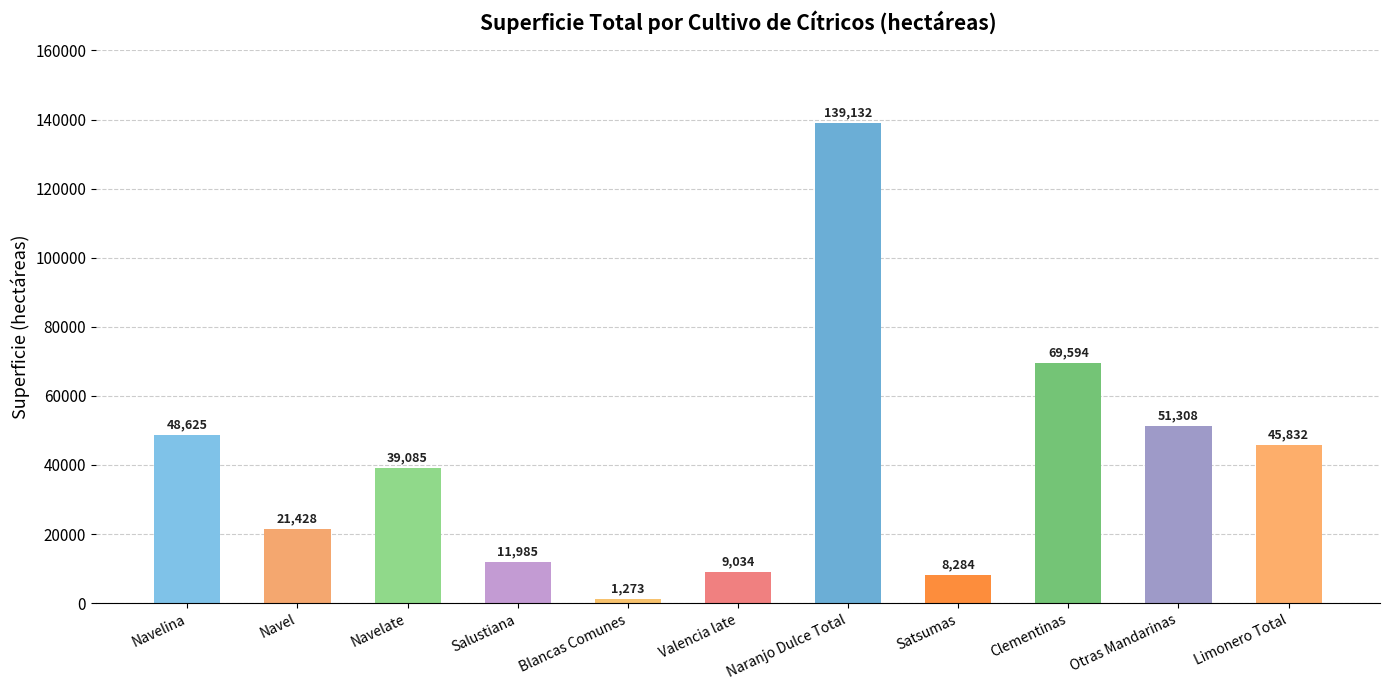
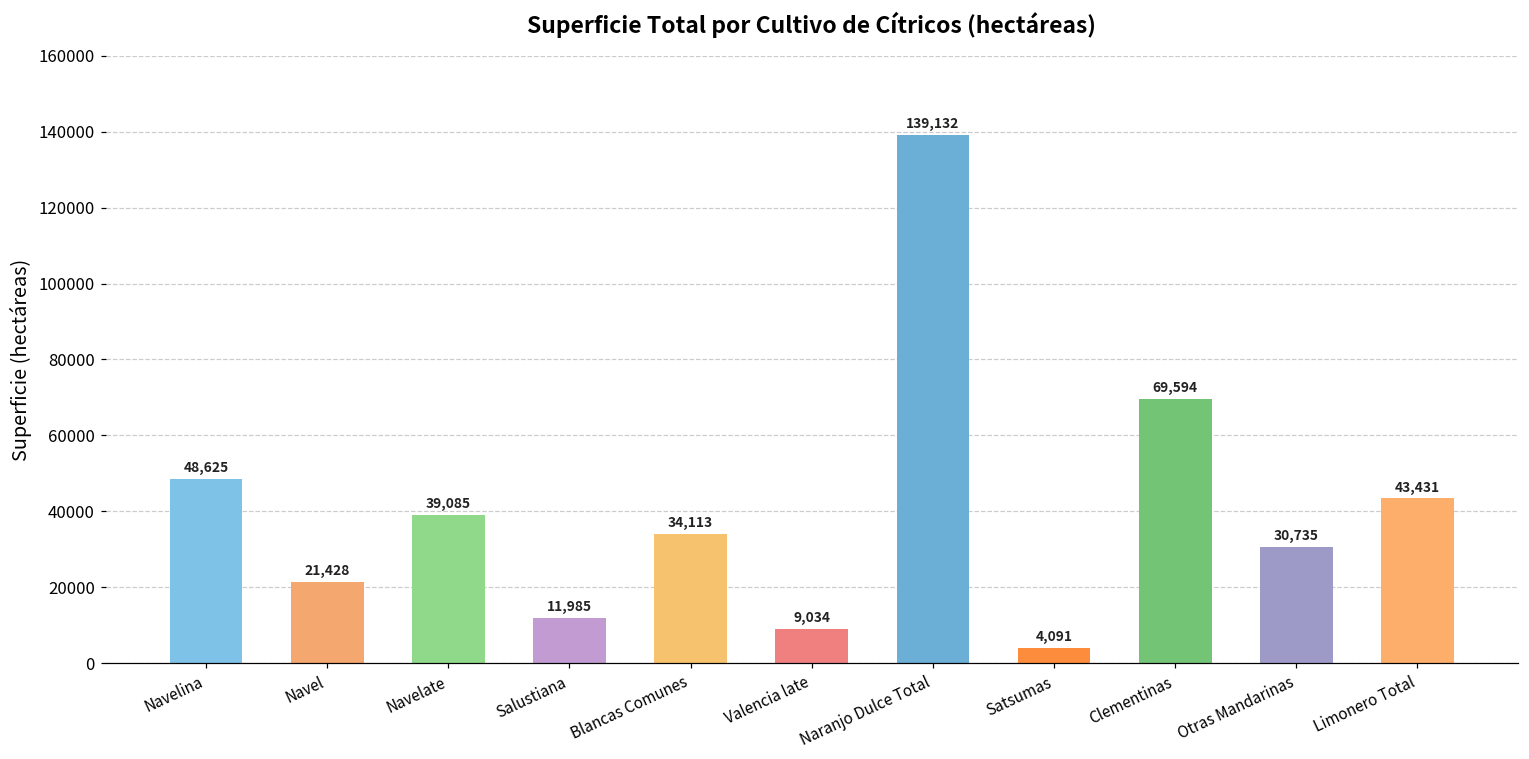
Blancas Comunes: 1,273 -> 34,113
Satsumas: 8,284 -> 4,091
Otras Mandarinas: 51,308 -> 30,735
Limonero Total: 45,832 -> 43,431
